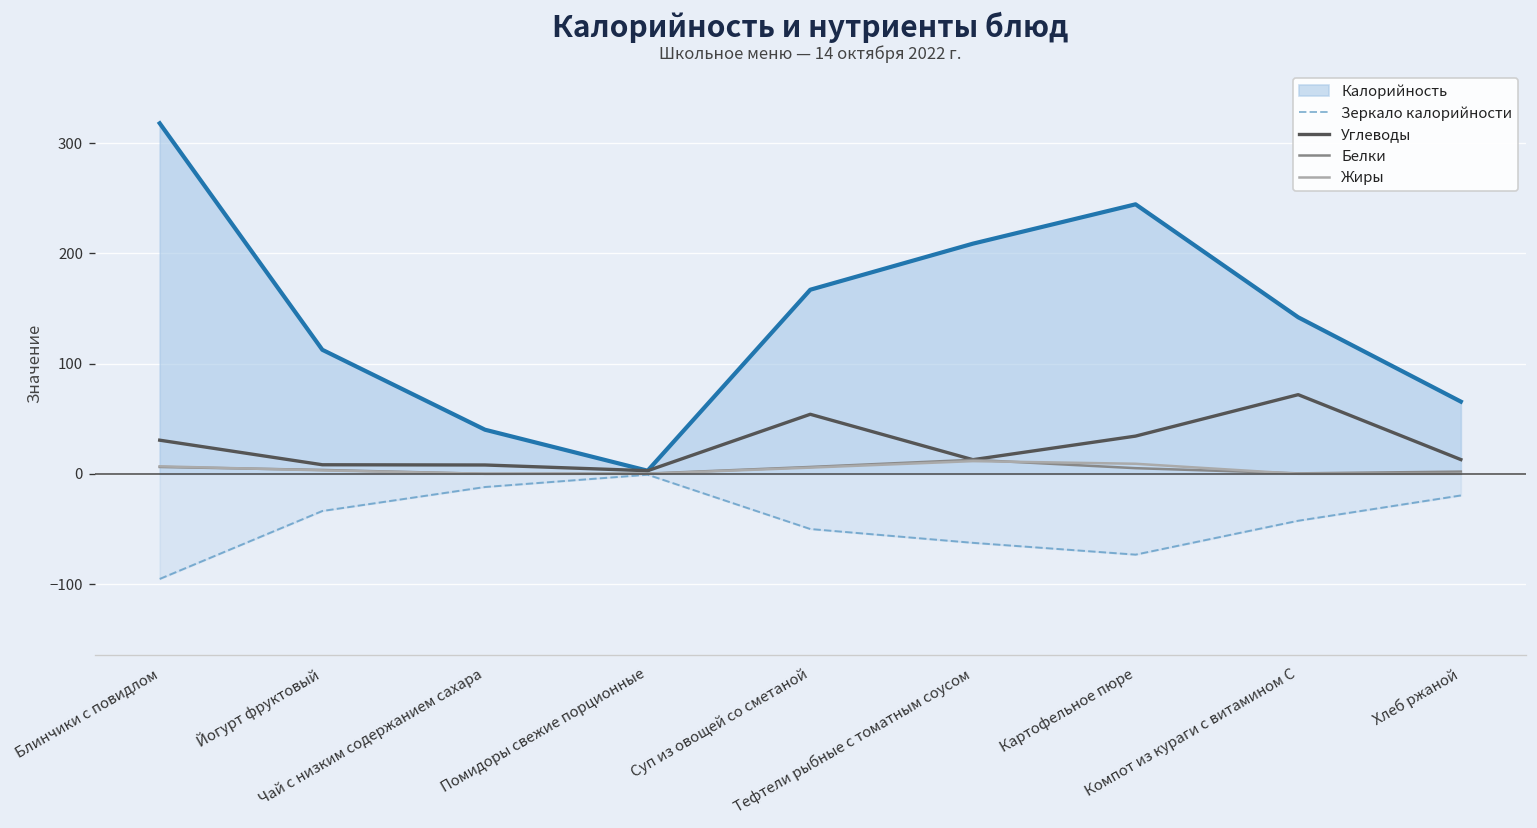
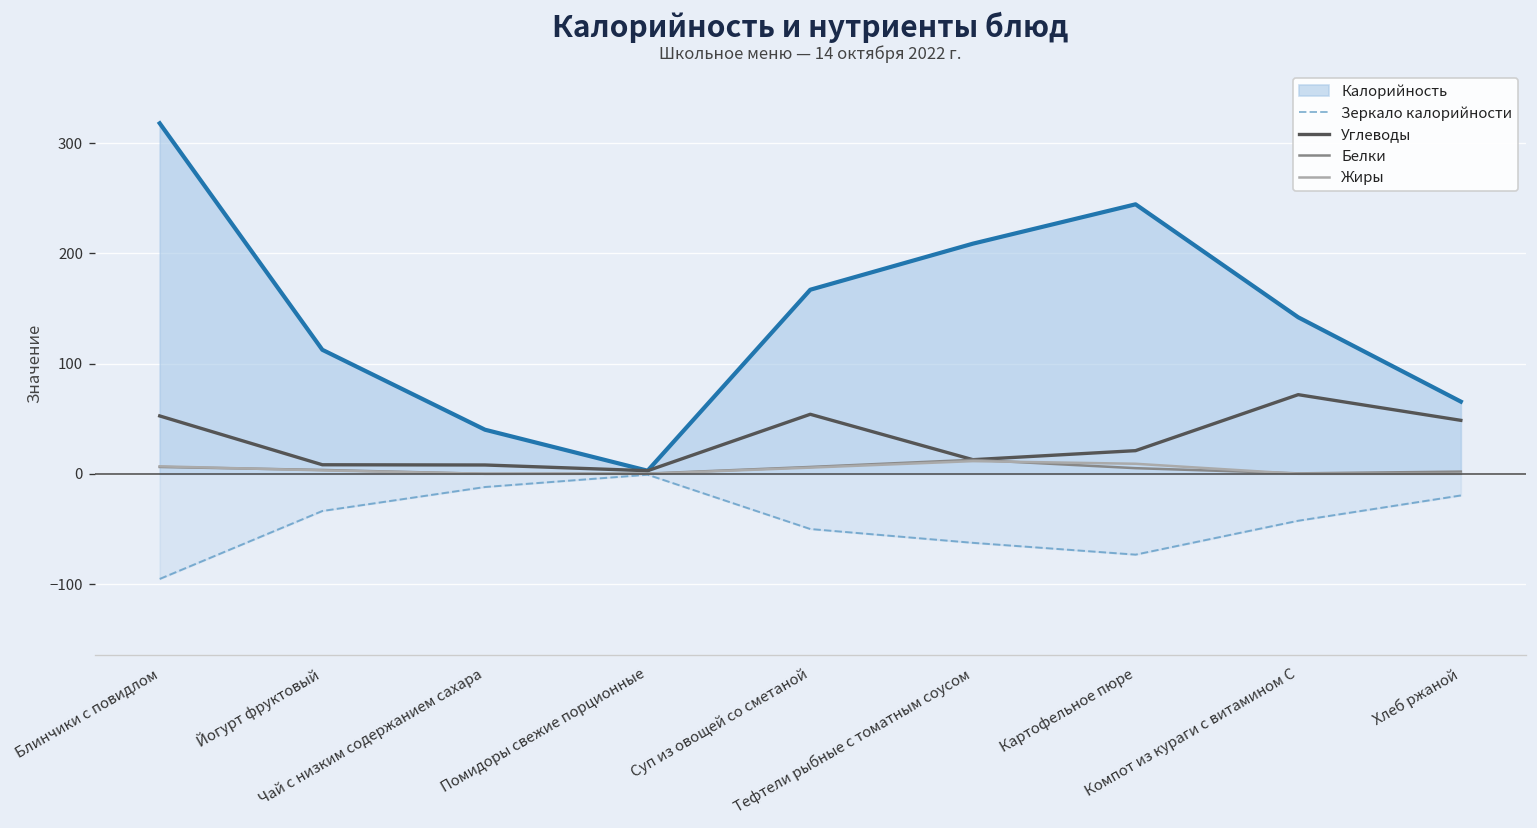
Углеводы, Блинчики с повидлом: 30 -> 50
Углеводы, Картофельное пюре: 30 -> 20
Углеводы, Хлеб ржаной: 10 -> 50
